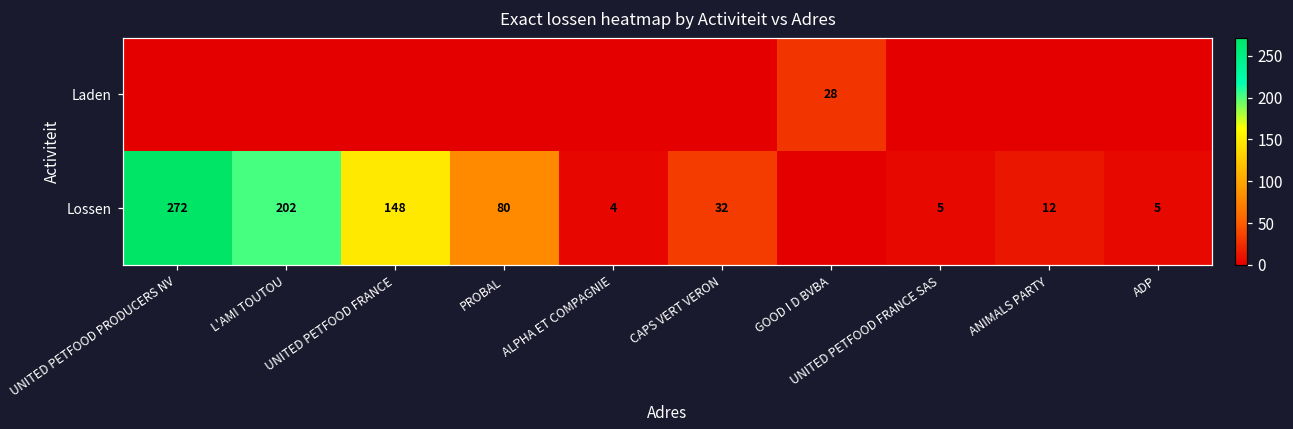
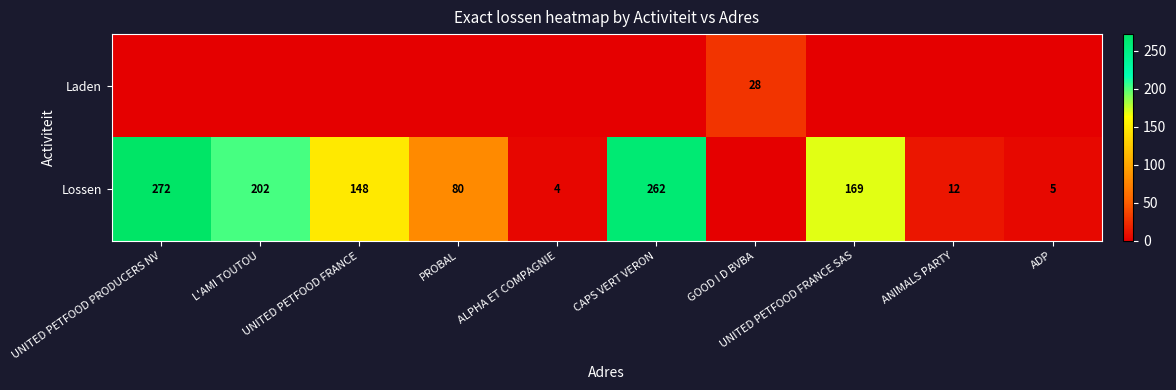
Lossen, CAPS VERT VERON: 32 -> 262
Lossen, UNITED PETFOOD FRANCE SAS: 5 -> 169
